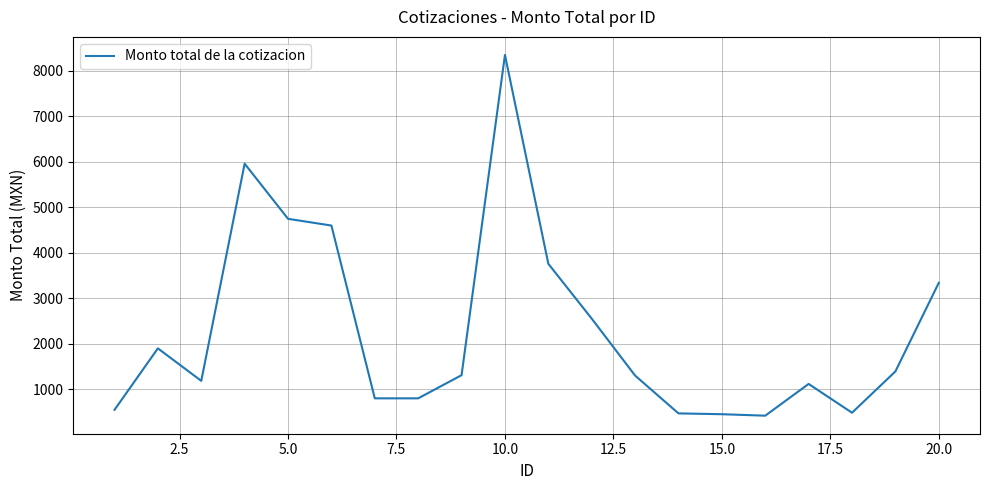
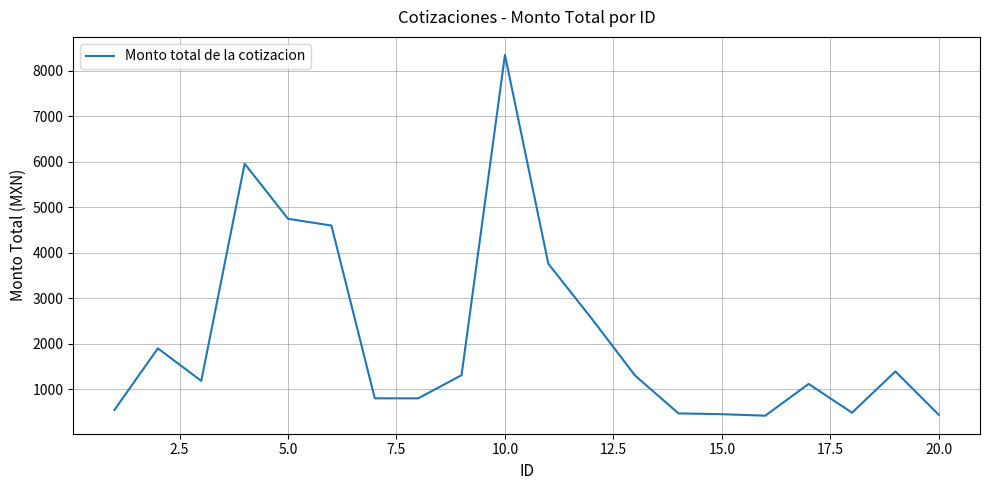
20.0: 3300 -> 400
